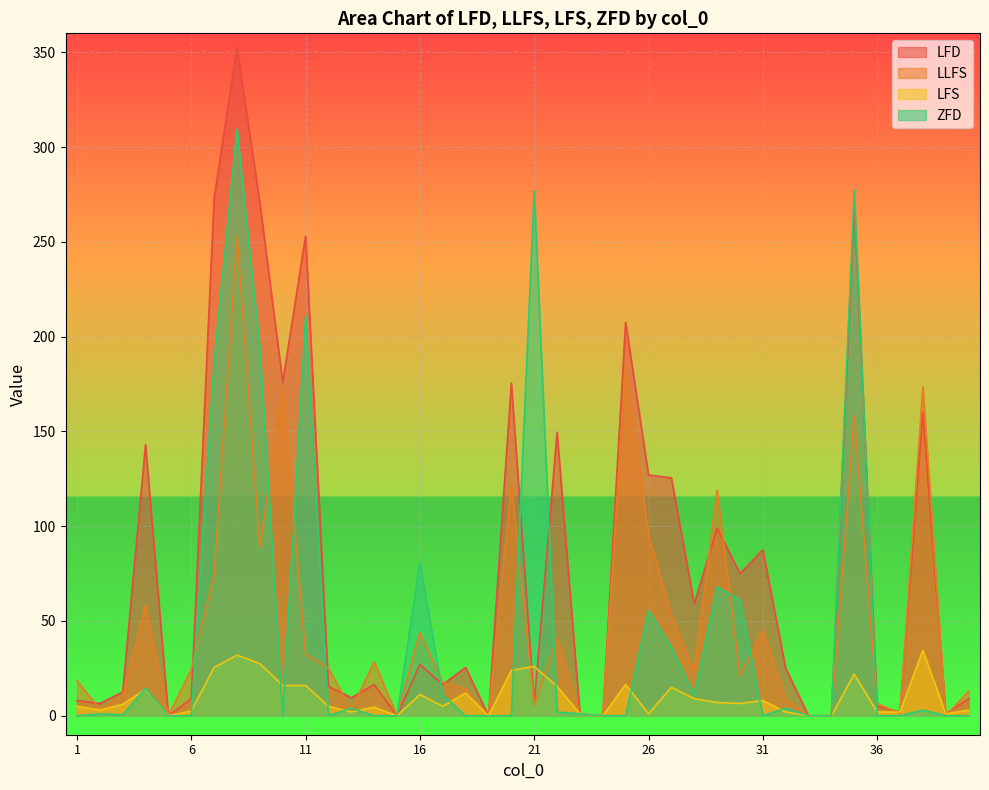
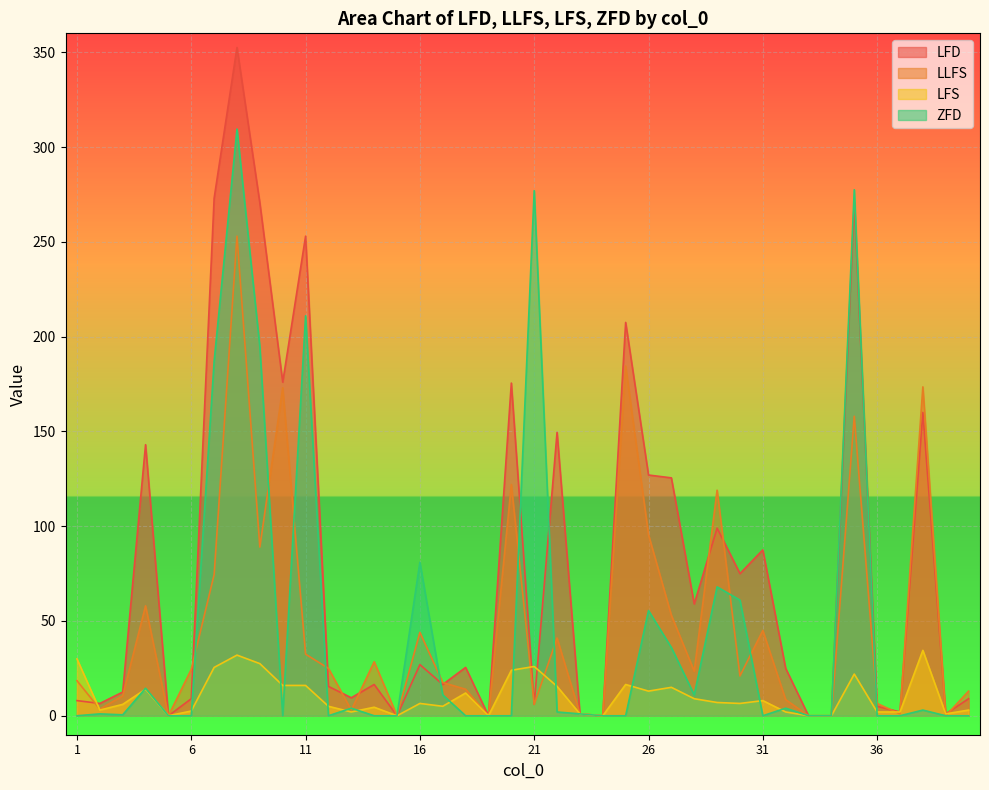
LFS, 1: 5 -> 30
LFS, 16: 11 -> 7
LFS, 26: 1 -> 13
